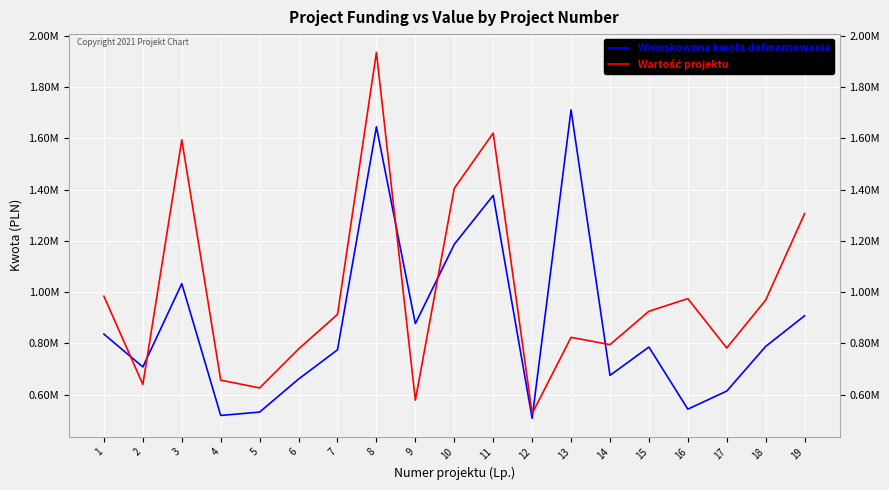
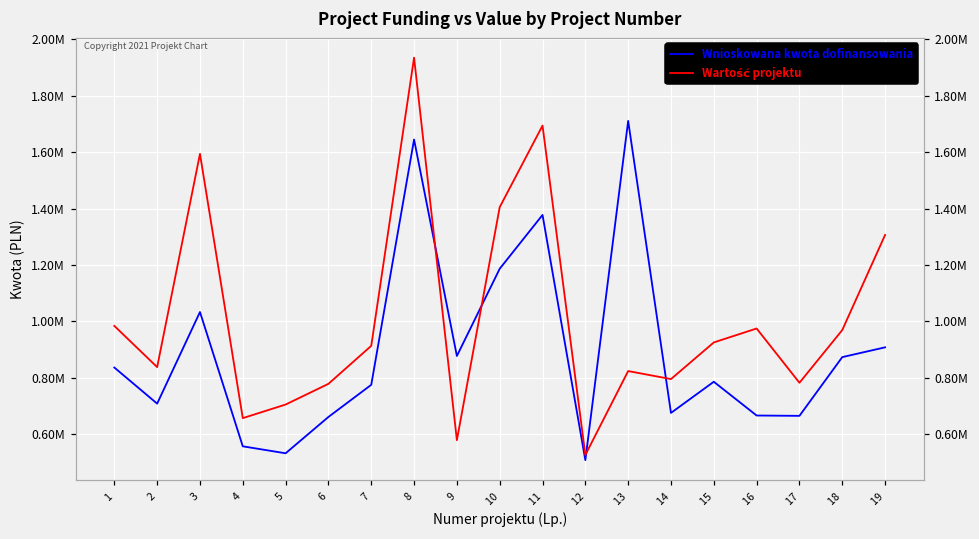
Wartość projektu, 2: 640000 -> 840000
Wnioskowana kwota dofinansowania, 4: 520000 -> 560000
Wartość projektu, 5: 630000 -> 710000
Wartość projektu, 11: 1620000 -> 1690000
Wnioskowana kwota dofinansowania, 16: 540000 -> 670000
Wnioskowana kwota dofinansowania, 17: 610000 -> 660000
Wnioskowana kwota dofinansowania, 18: 790000 -> 870000
